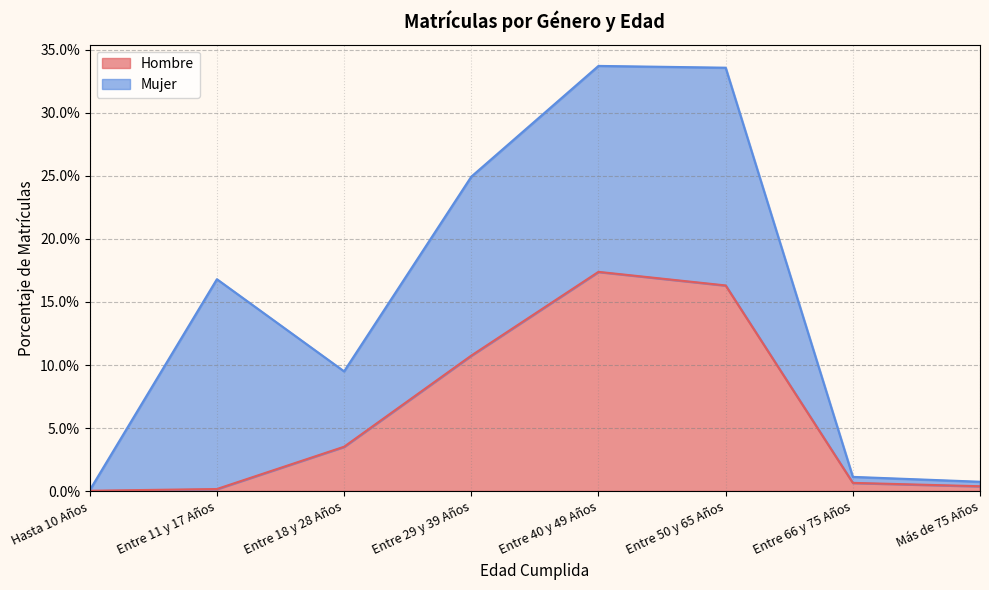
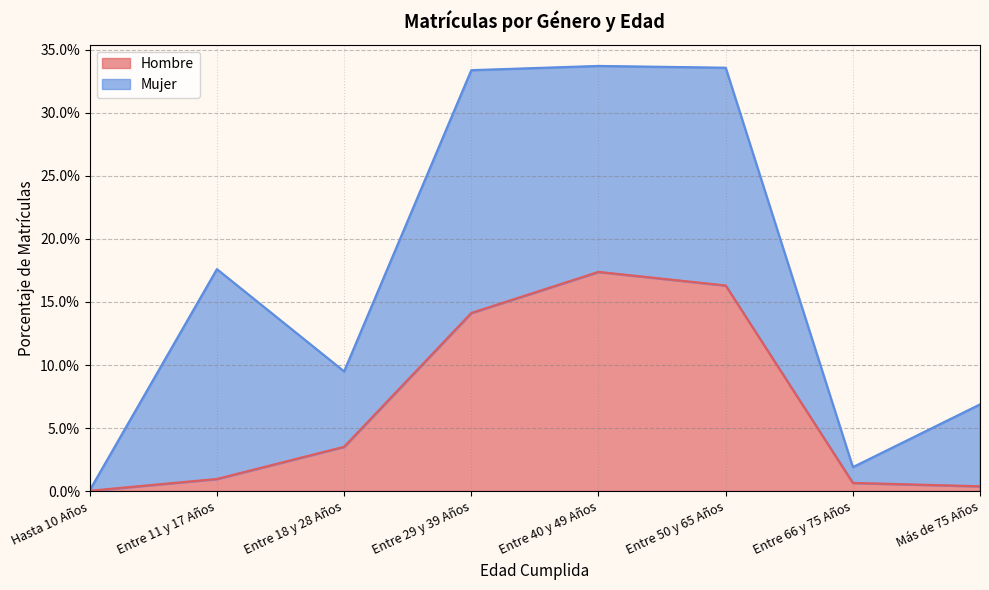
Hombre, Entre 11 y 17 Años: 0.2% -> 1.0%
Hombre, Entre 29 y 39 Años: 10.8% -> 14.1%
Mujer, Entre 29 y 39 Años: 14.2% -> 19.2%
Mujer, Entre 66 y 75 Años: 0.5% -> 1.2%
Mujer, Más de 75 Años: 0.4% -> 6.5%
